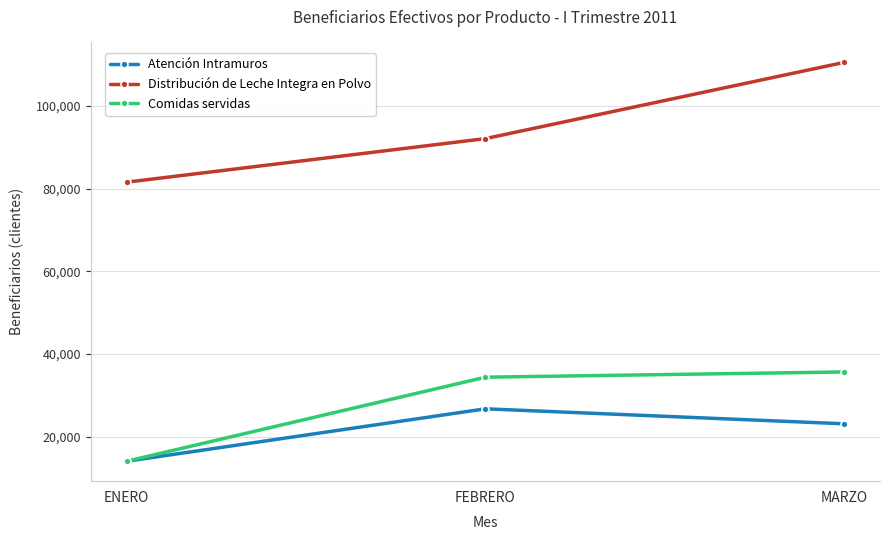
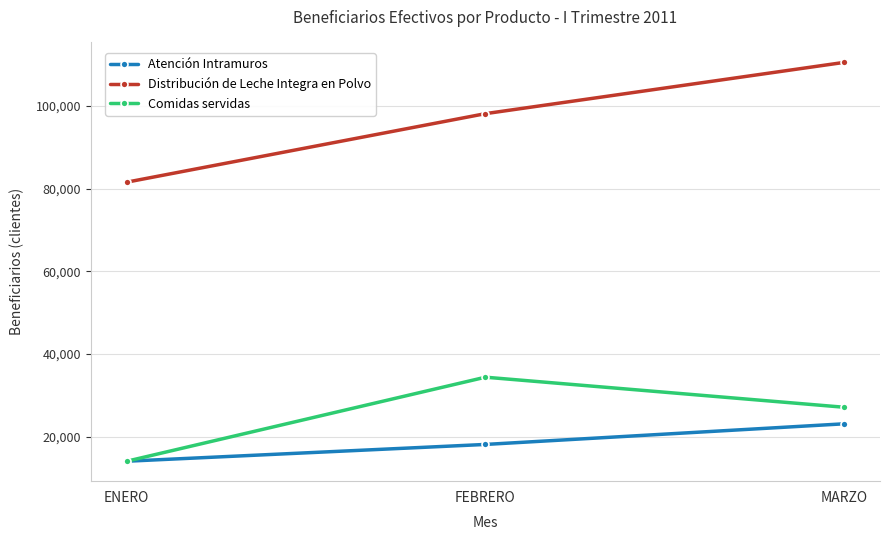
Atención Intramuros, FEBRERO: 27,000 -> 18,000
Distribución de Leche Integra en Polvo, FEBRERO: 92,000 -> 98,000
Comidas servidas, MARZO: 36,000 -> 27,000
